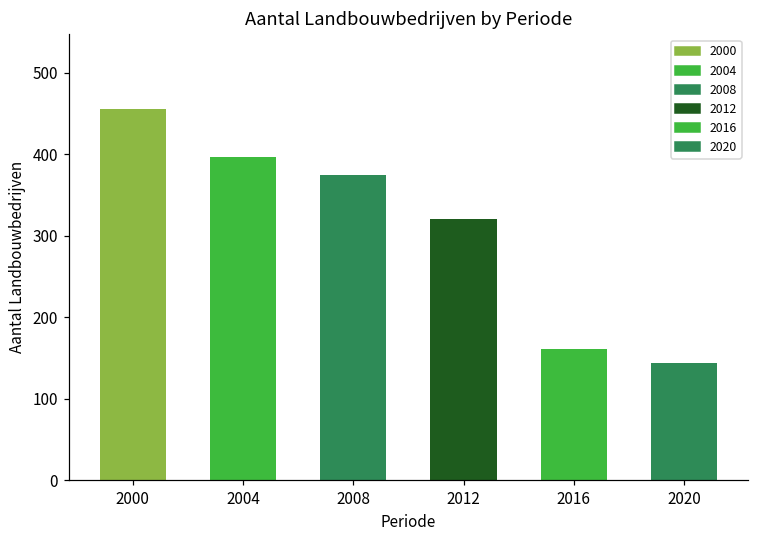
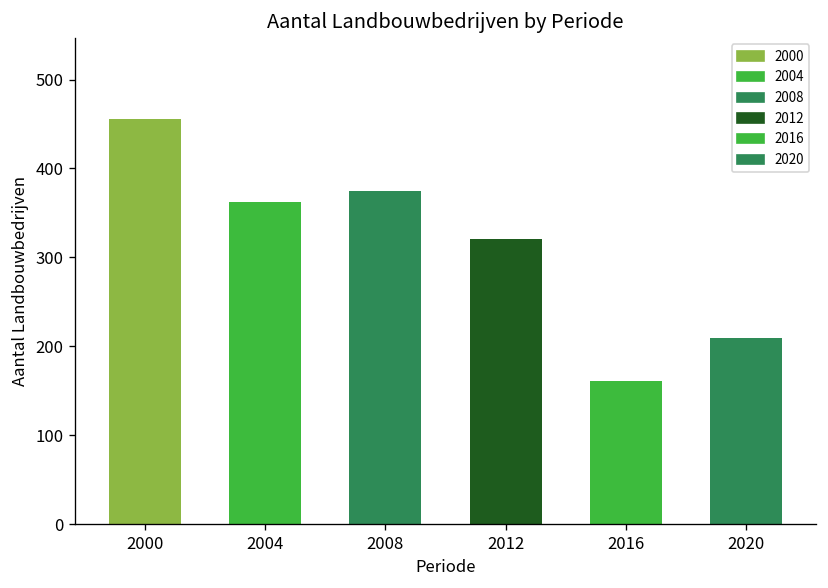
2004: 400 -> 360
2020: 140 -> 210
